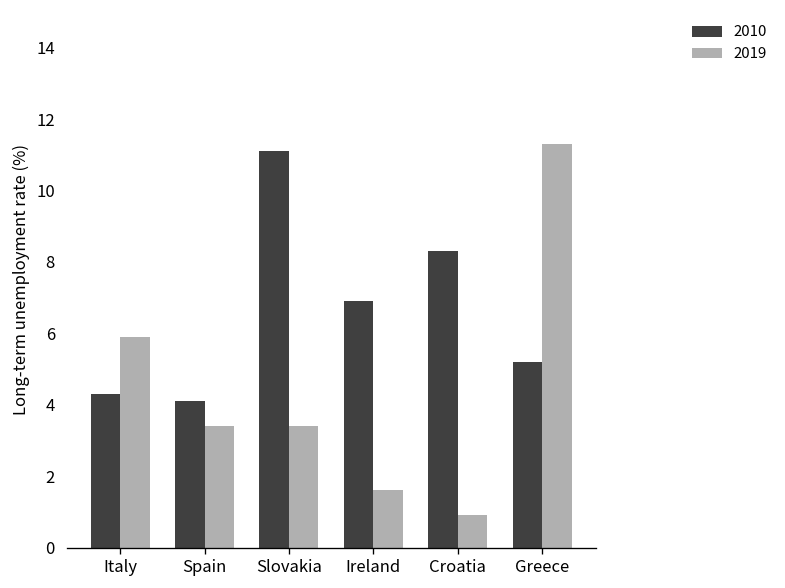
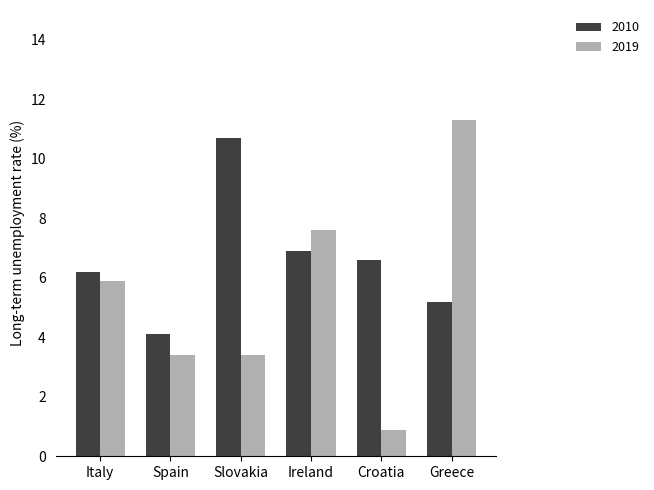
2010, Italy: 4.3 -> 6.2
2010, Slovakia: 11.1 -> 10.7
2019, Ireland: 1.6 -> 7.6
2010, Croatia: 8.3 -> 6.6
